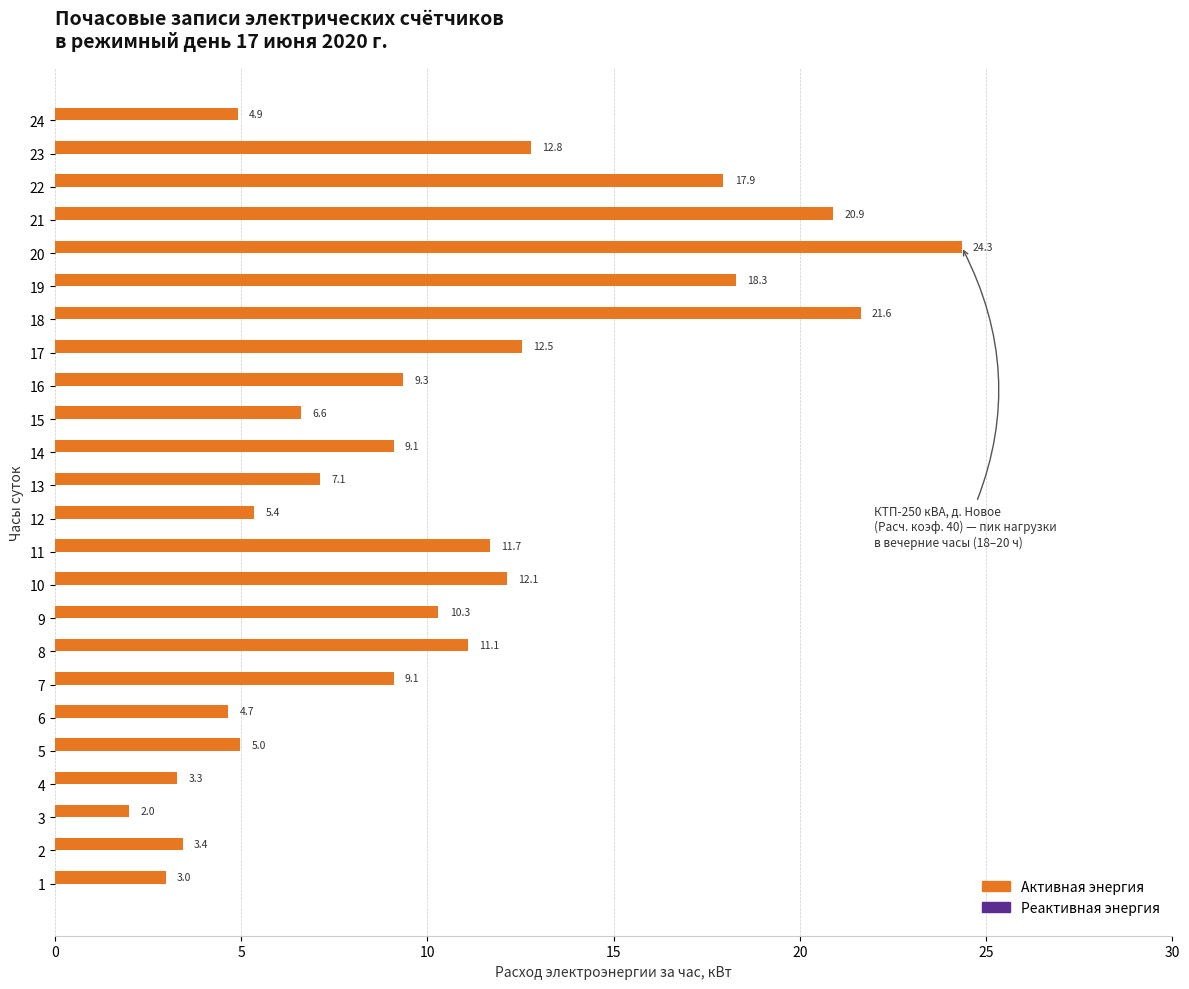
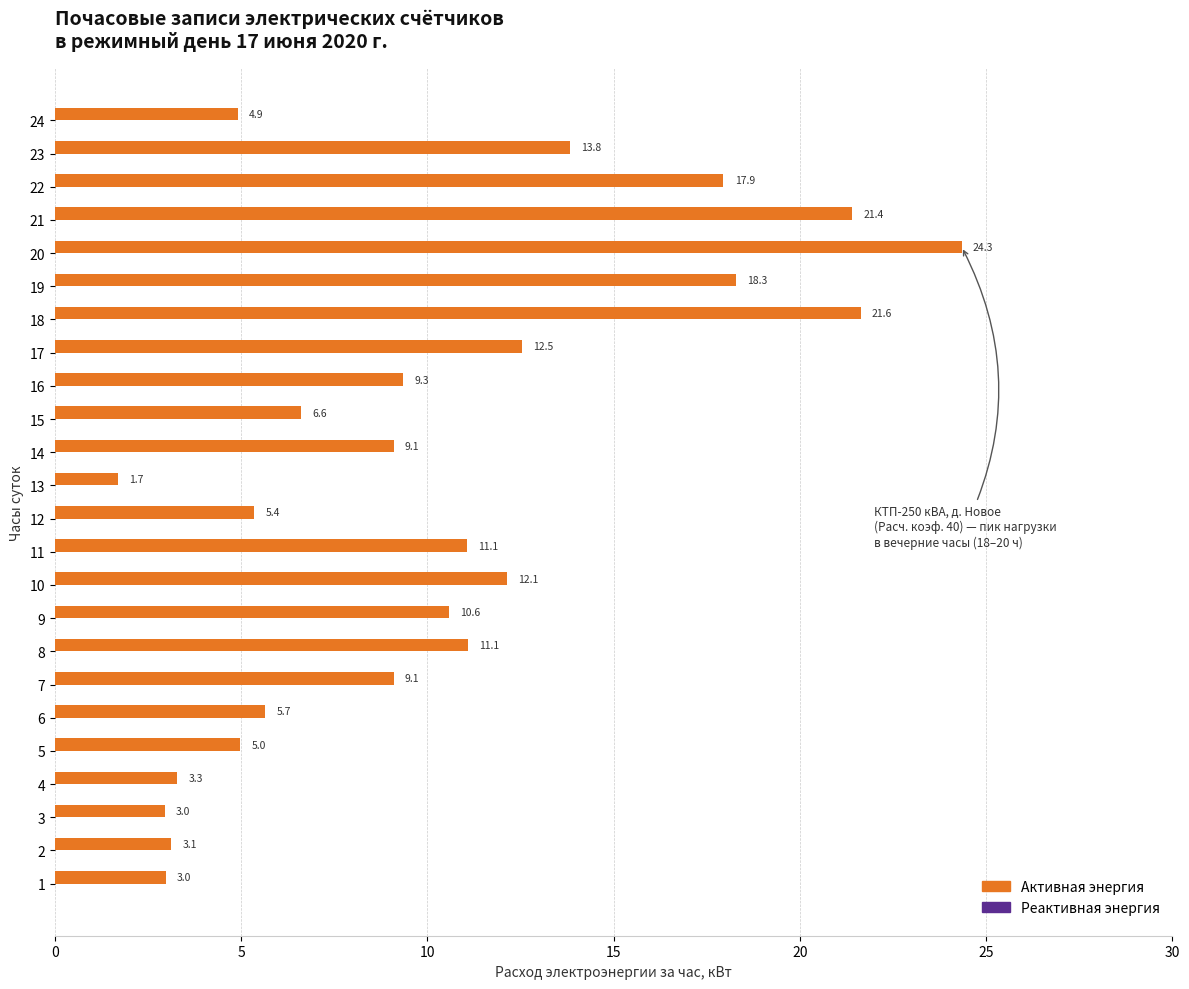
Активная энергия, 23: 12.8 -> 13.8
Активная энергия, 21: 20.9 -> 21.4
Активная энергия, 13: 7.1 -> 1.7
Активная энергия, 11: 11.7 -> 11.1
Активная энергия, 9: 10.3 -> 10.6
Активная энергия, 6: 4.7 -> 5.7
Активная энергия, 3: 2.0 -> 3.0
Активная энергия, 2: 3.4 -> 3.1
